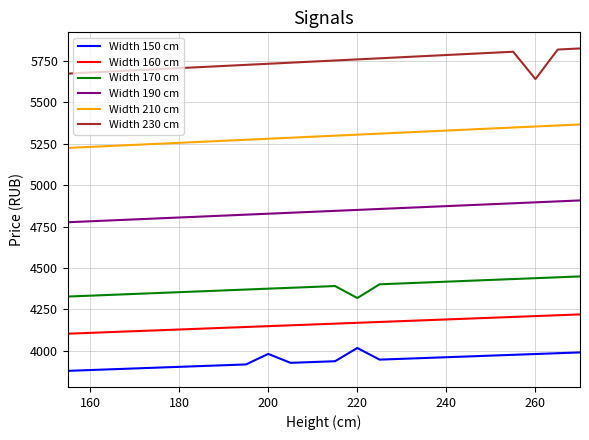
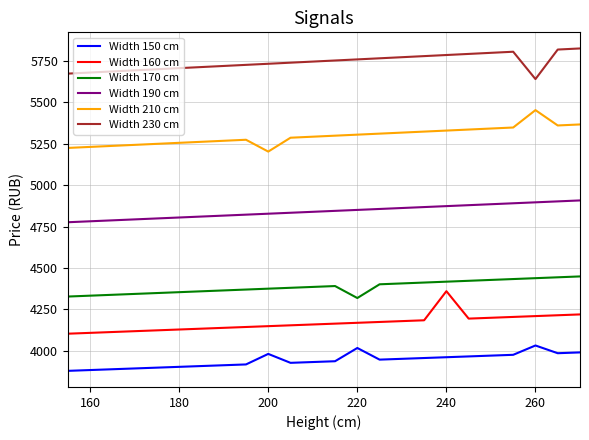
Width 210 cm, 200: 5280 -> 5200
Width 160 cm, 240: 4190 -> 4360
Width 150 cm, 260: 3980 -> 4030
Width 210 cm, 260: 5350 -> 5450
